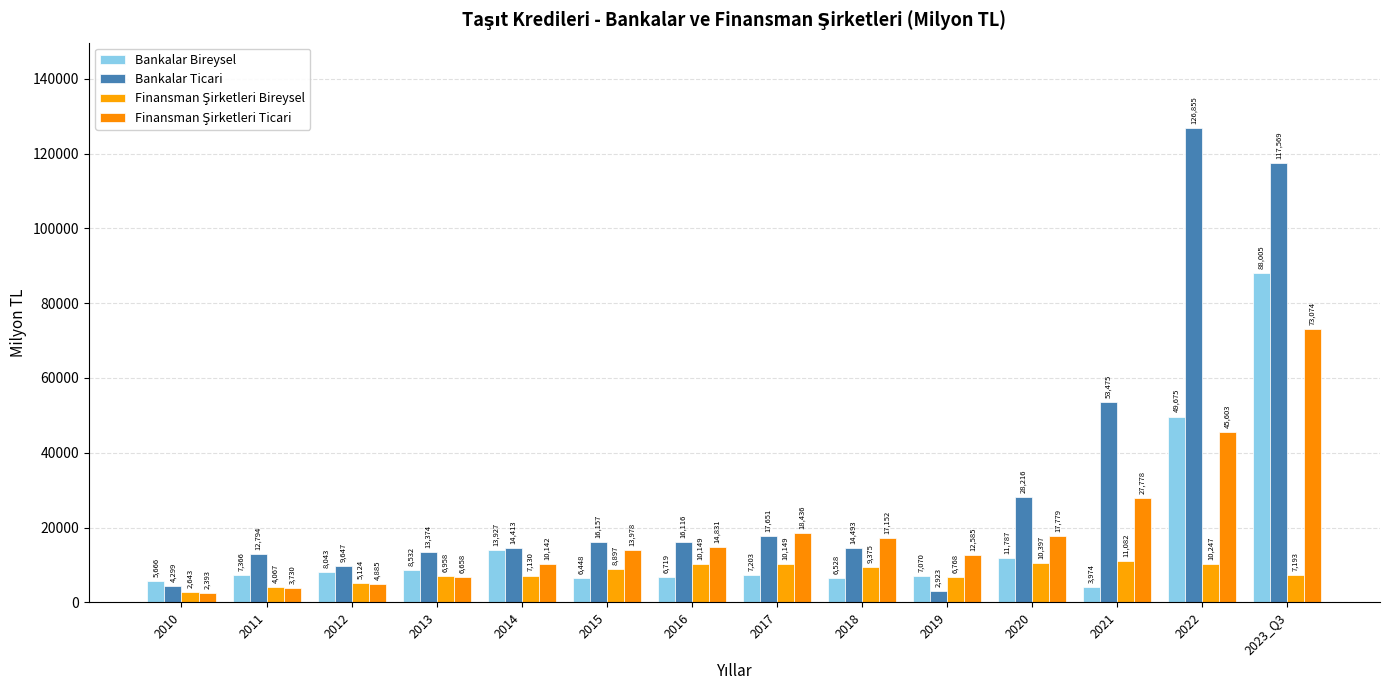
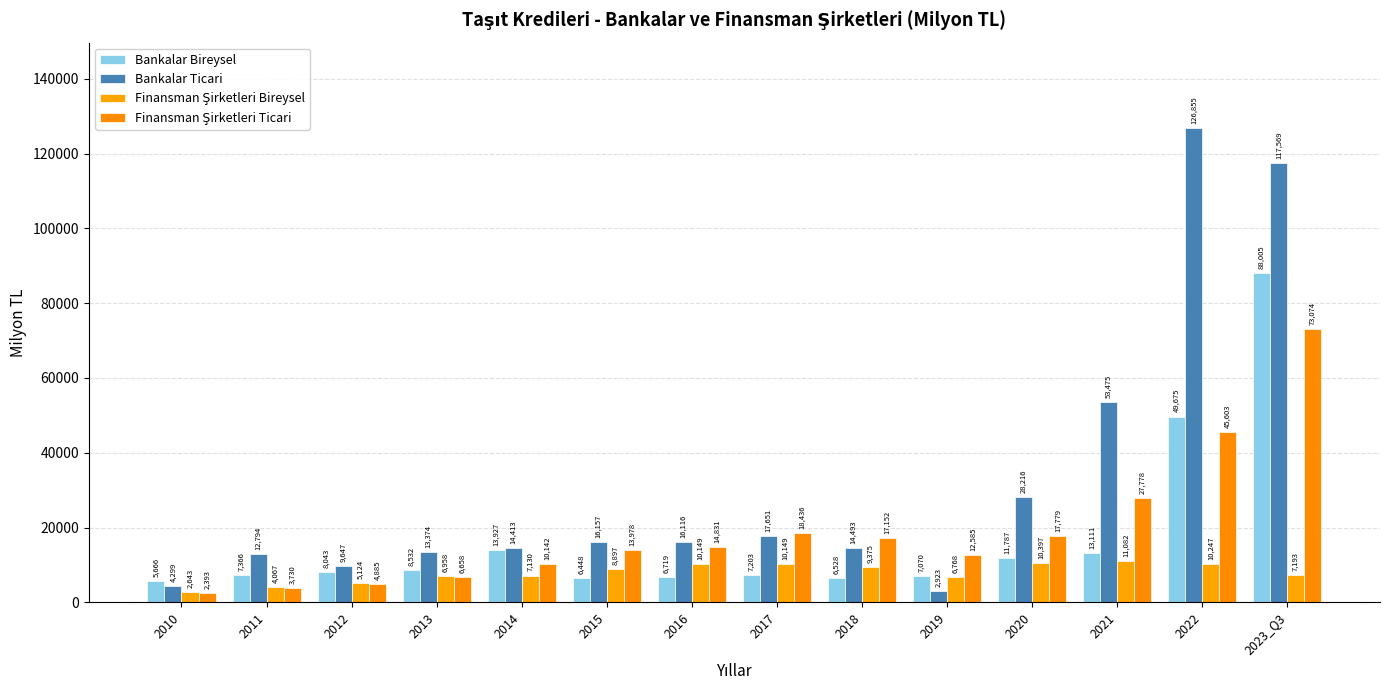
Bankalar Bireysel, 2021: 3,974 -> 13,111
